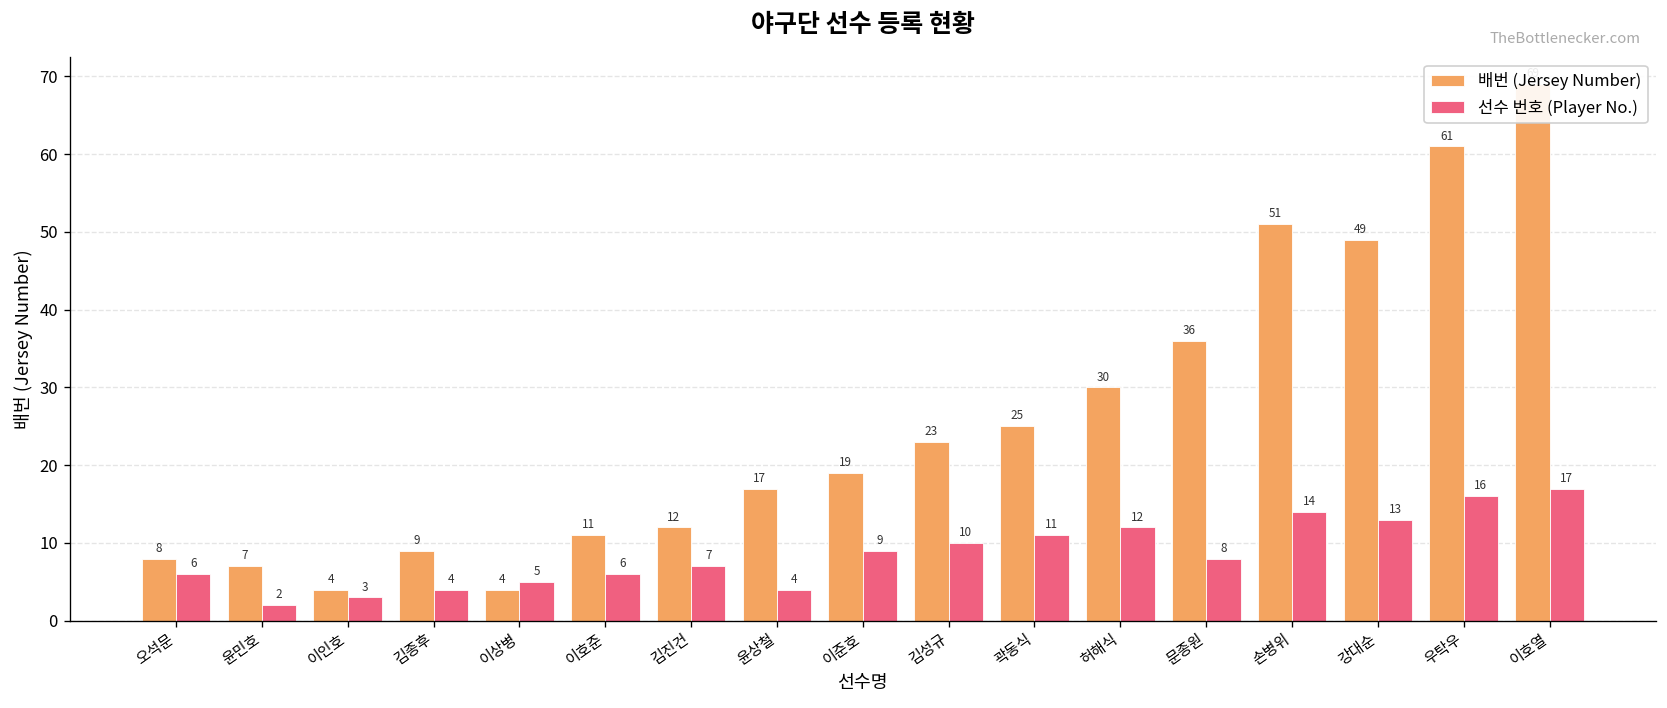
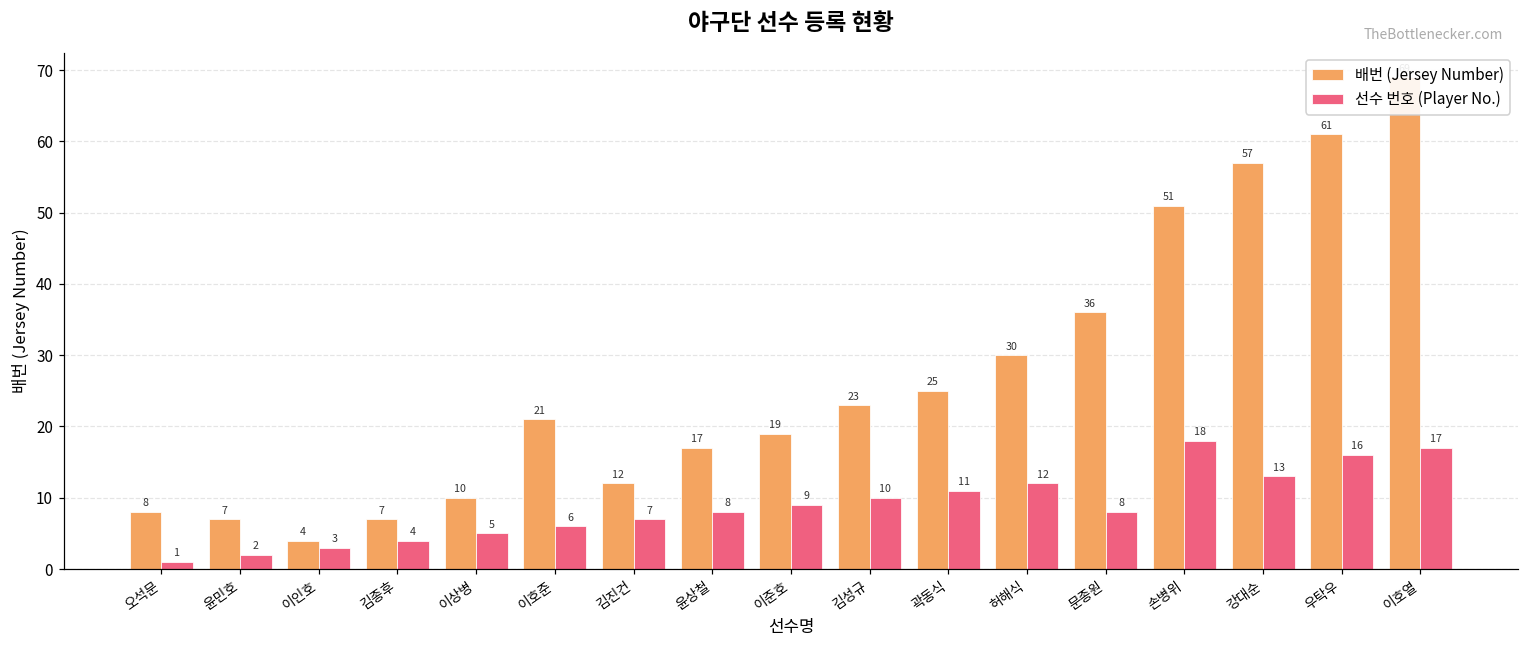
선수 번호 (Player No.), 오석문: 6 -> 1
배번 (Jersey Number), 김종후: 9 -> 7
배번 (Jersey Number), 이상병: 4 -> 10
배번 (Jersey Number), 이호준: 11 -> 21
선수 번호 (Player No.), 윤상철: 4 -> 8
선수 번호 (Player No.), 손병위: 14 -> 18
배번 (Jersey Number), 강대순: 49 -> 57
